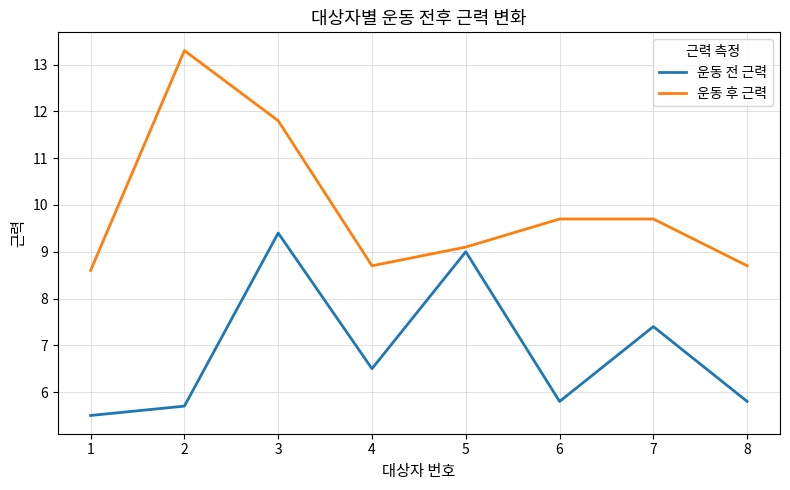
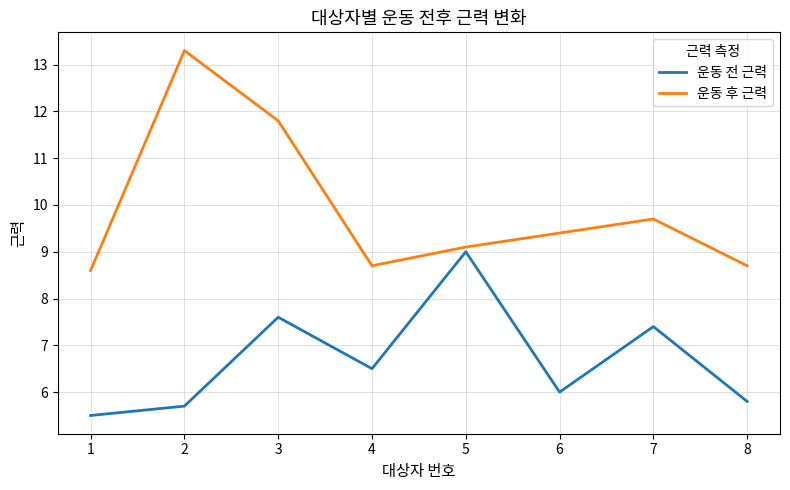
운동 전 근력, 3: 9.4 -> 7.6
운동 전 근력, 6: 5.8 -> 6.0
운동 후 근력, 6: 9.7 -> 9.4
